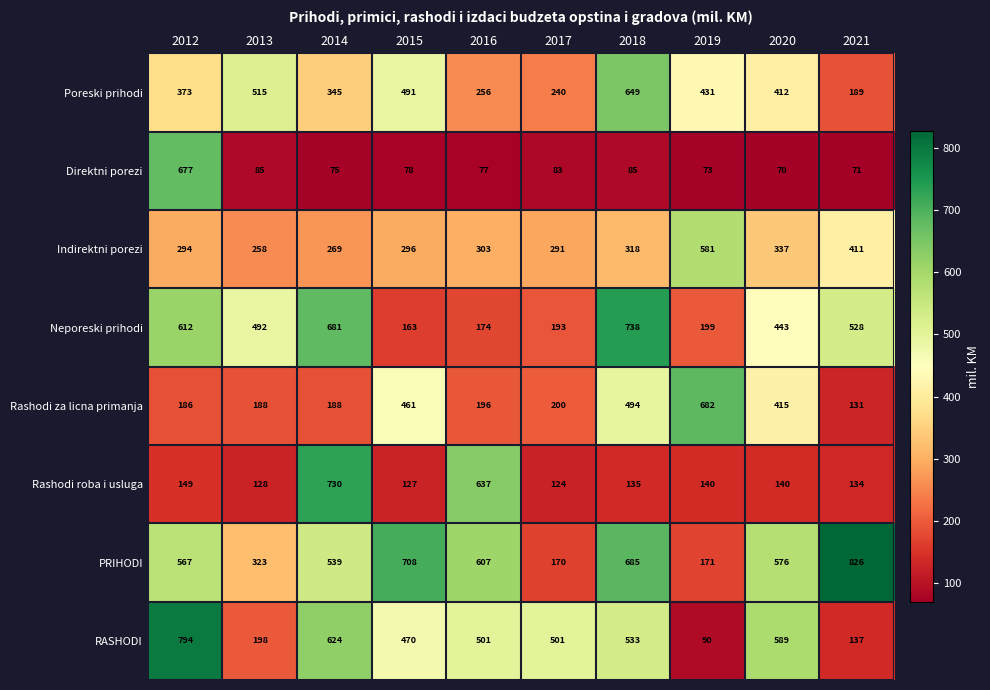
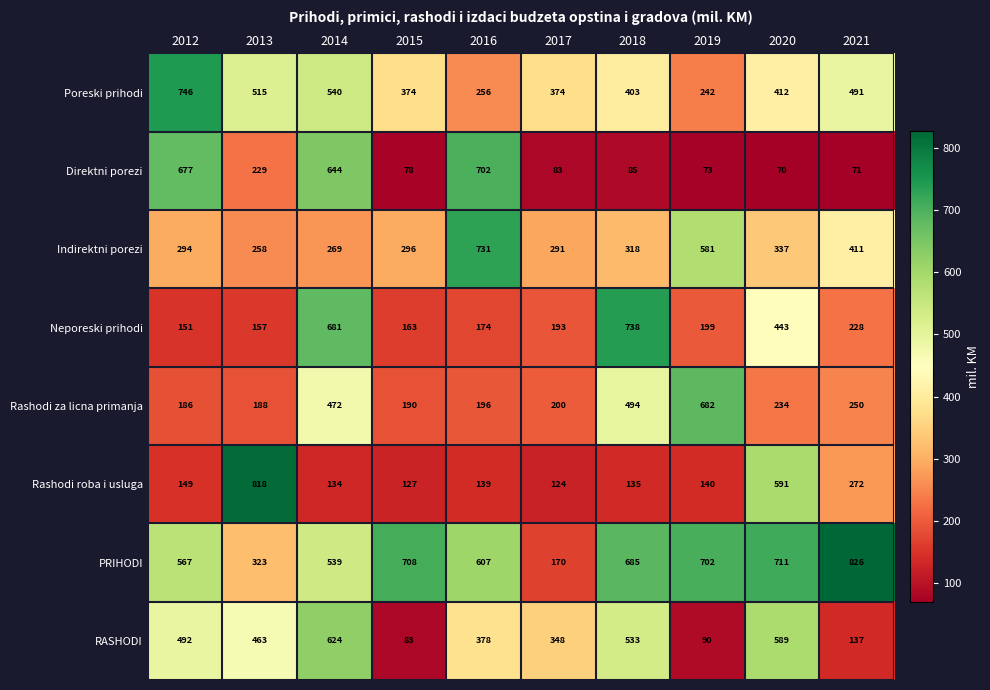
Poreski prihodi, 2012: 373 -> 746
Poreski prihodi, 2014: 345 -> 540
Poreski prihodi, 2015: 491 -> 374
Poreski prihodi, 2017: 240 -> 374
Poreski prihodi, 2018: 649 -> 403
Poreski prihodi, 2019: 431 -> 242
Poreski prihodi, 2021: 189 -> 491
Direktni porezi, 2013: 85 -> 229
Direktni porezi, 2014: 75 -> 644
Direktni porezi, 2016: 77 -> 702
Indirektni porezi, 2016: 303 -> 731
Neporeski prihodi, 2012: 612 -> 151
Neporeski prihodi, 2013: 492 -> 157
Neporeski prihodi, 2021: 528 -> 228
Rashodi za licna primanja, 2014: 188 -> 472
Rashodi za licna primanja, 2015: 461 -> 190
Rashodi za licna primanja, 2020: 415 -> 234
Rashodi za licna primanja, 2021: 131 -> 250
Rashodi roba i usluga, 2013: 128 -> 818
Rashodi roba i usluga, 2014: 730 -> 134
Rashodi roba i usluga, 2016: 637 -> 139
Rashodi roba i usluga, 2020: 140 -> 591
Rashodi roba i usluga, 2021: 134 -> 272
PRIHODI, 2019: 171 -> 702
PRIHODI, 2020: 576 -> 711
RASHODI, 2012: 794 -> 492
RASHODI, 2013: 198 -> 463
RASHODI, 2015: 470 -> 83
RASHODI, 2016: 501 -> 378
RASHODI, 2017: 501 -> 348
